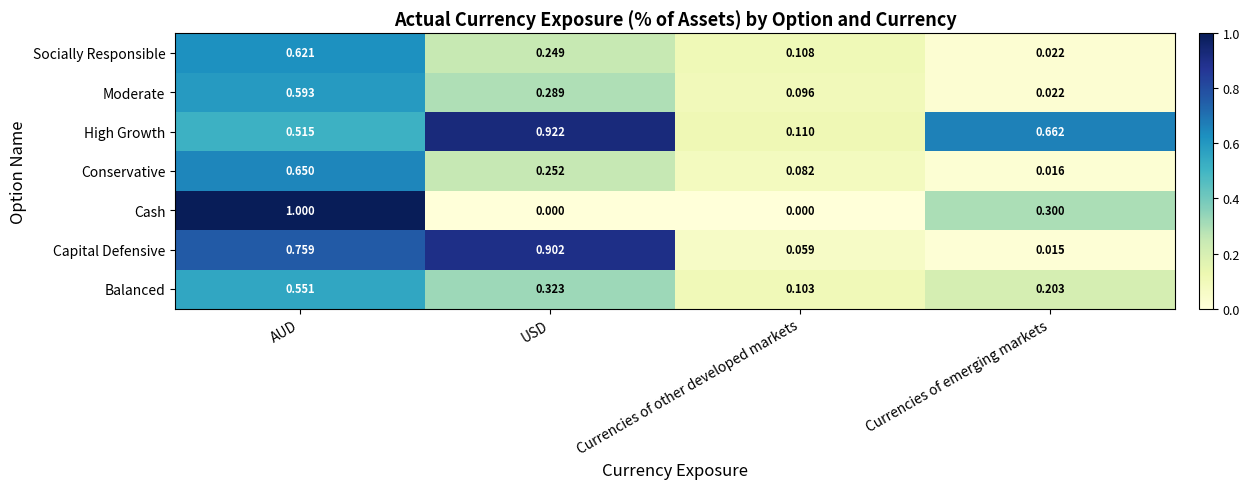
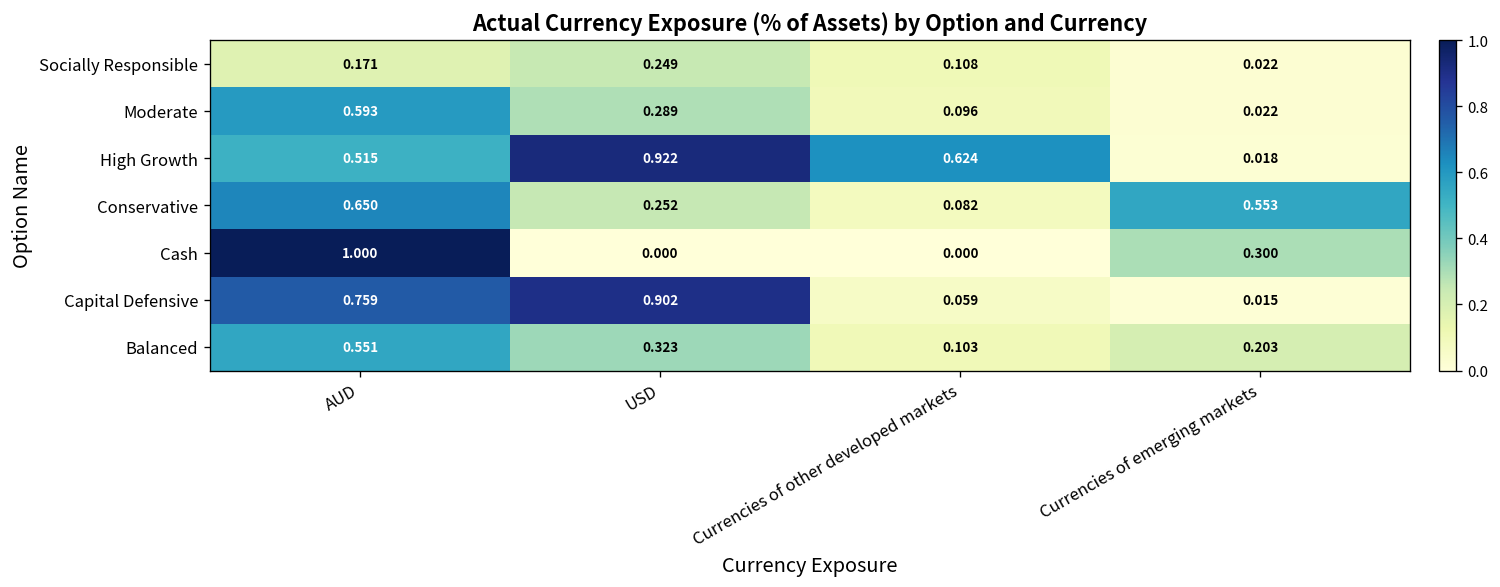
Socially Responsible, AUD: 0.621 -> 0.171
High Growth, Currencies of other developed markets: 0.110 -> 0.624
High Growth, Currencies of emerging markets: 0.662 -> 0.018
Conservative, Currencies of emerging markets: 0.016 -> 0.553
